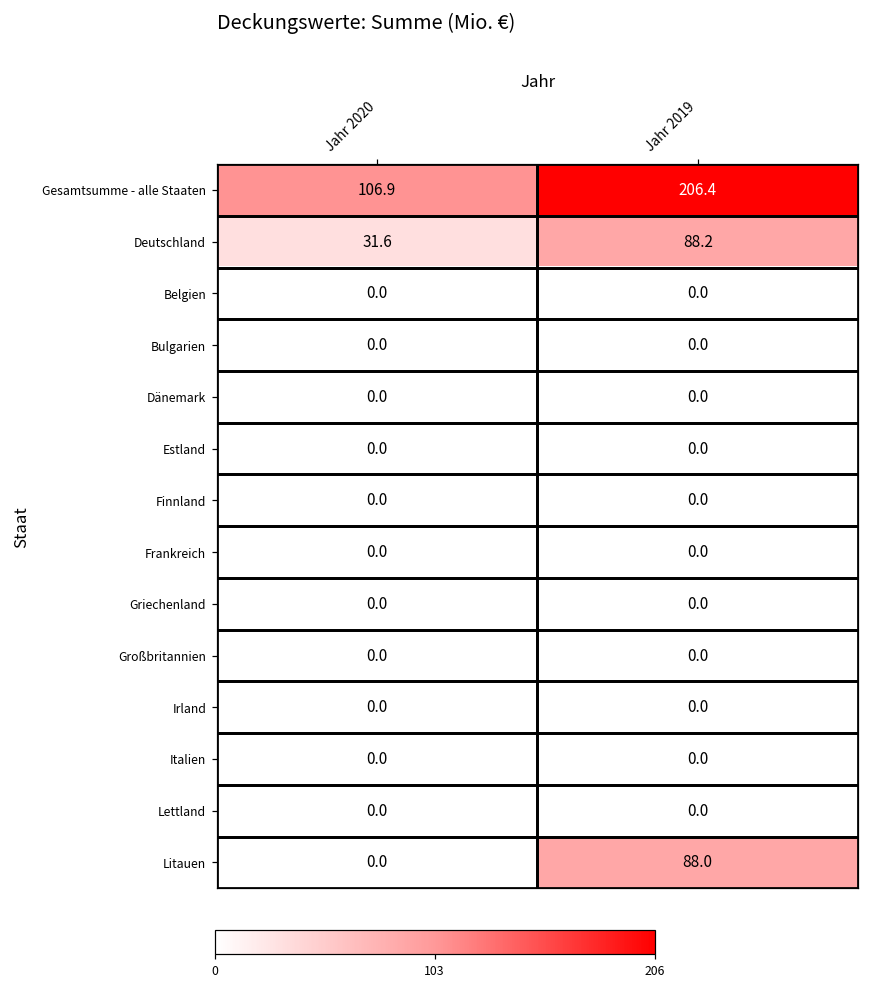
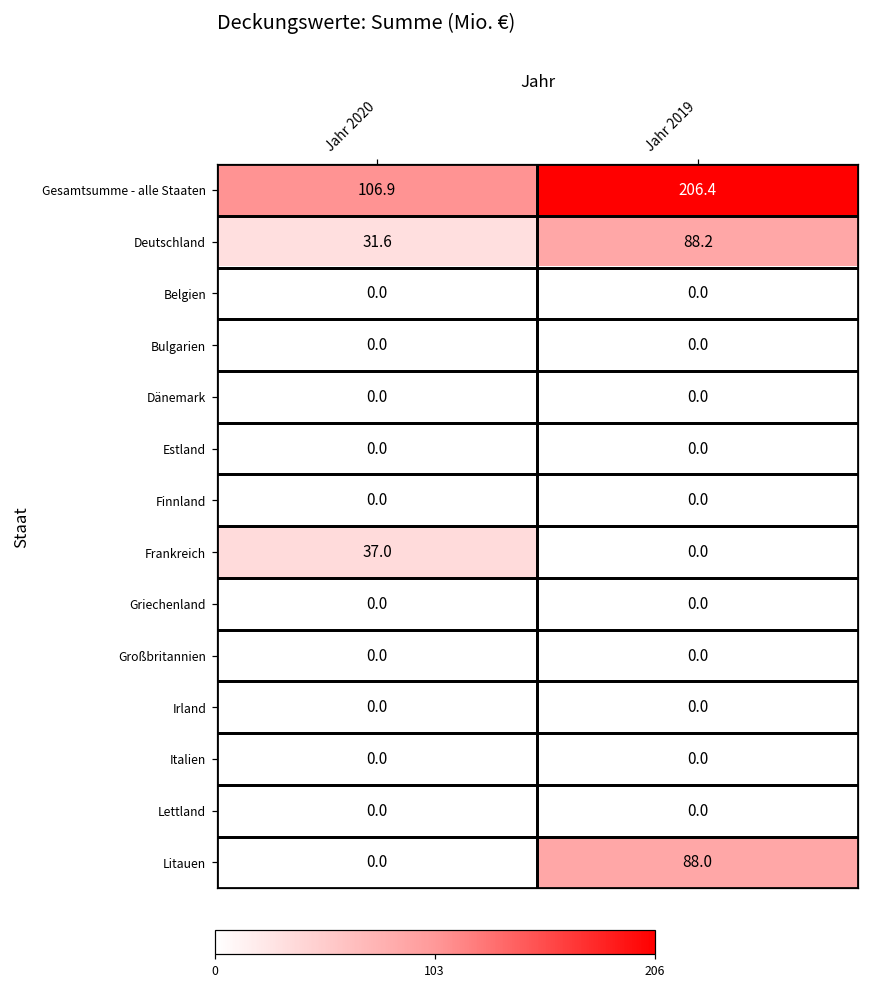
Frankreich, Jahr 2020: 0.0 -> 37.0
